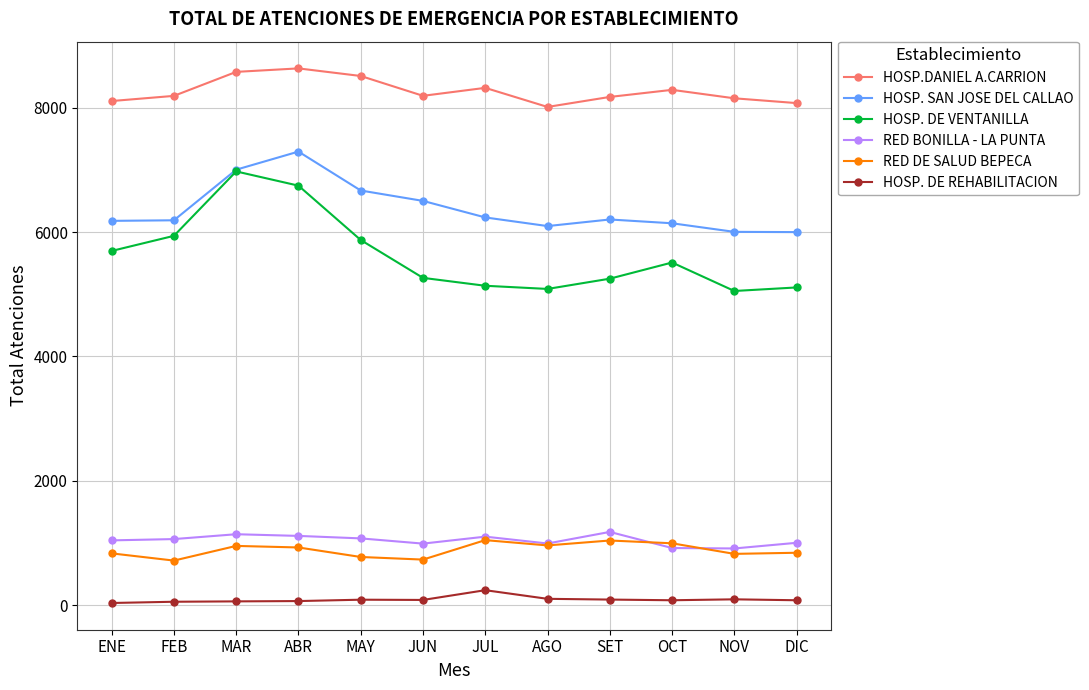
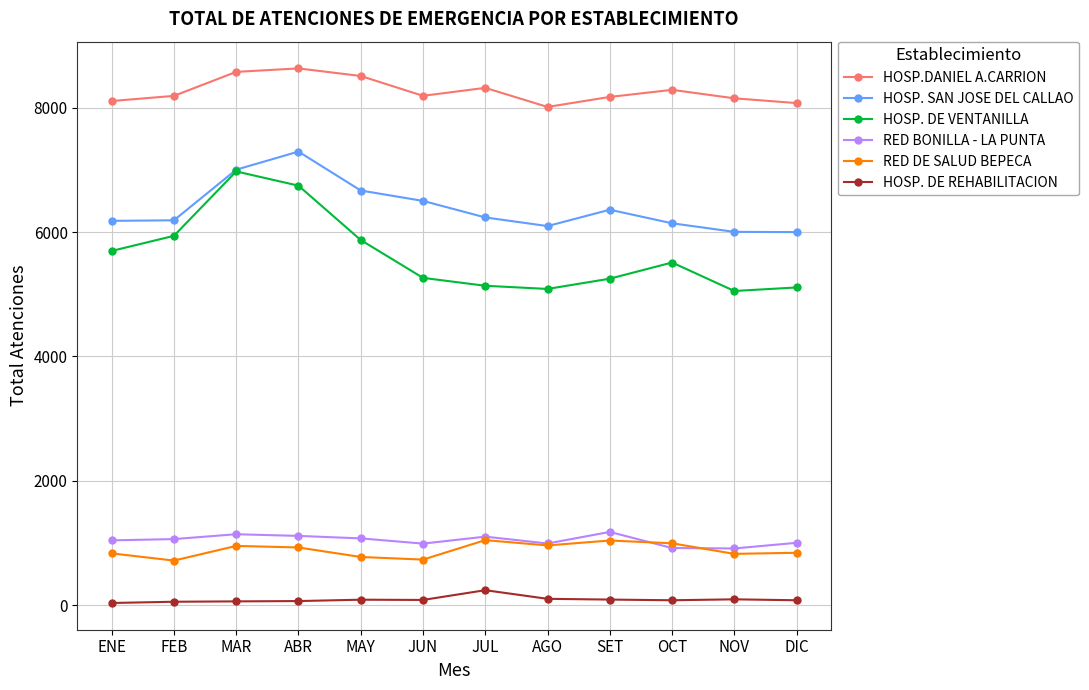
HOSP. SAN JOSE DEL CALLAO, SET: 6200 -> 6400
